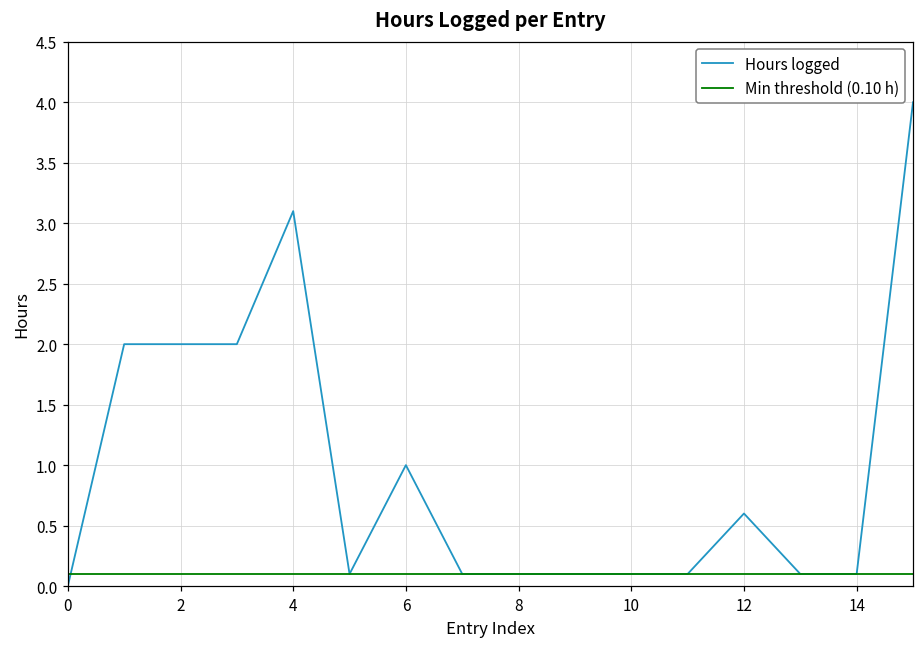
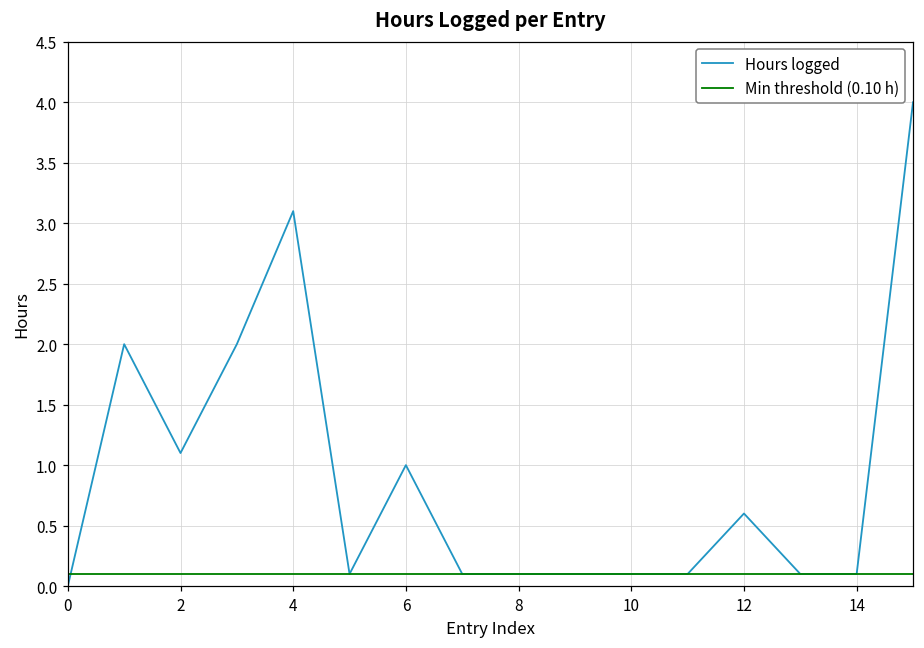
2: 2.0 -> 1.1
